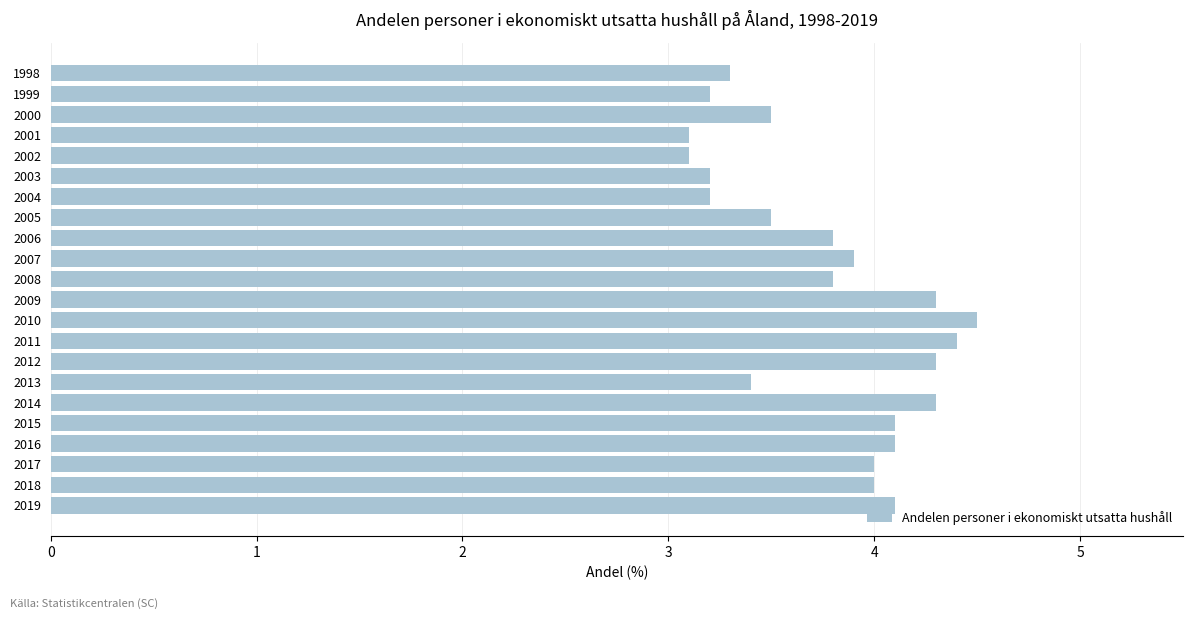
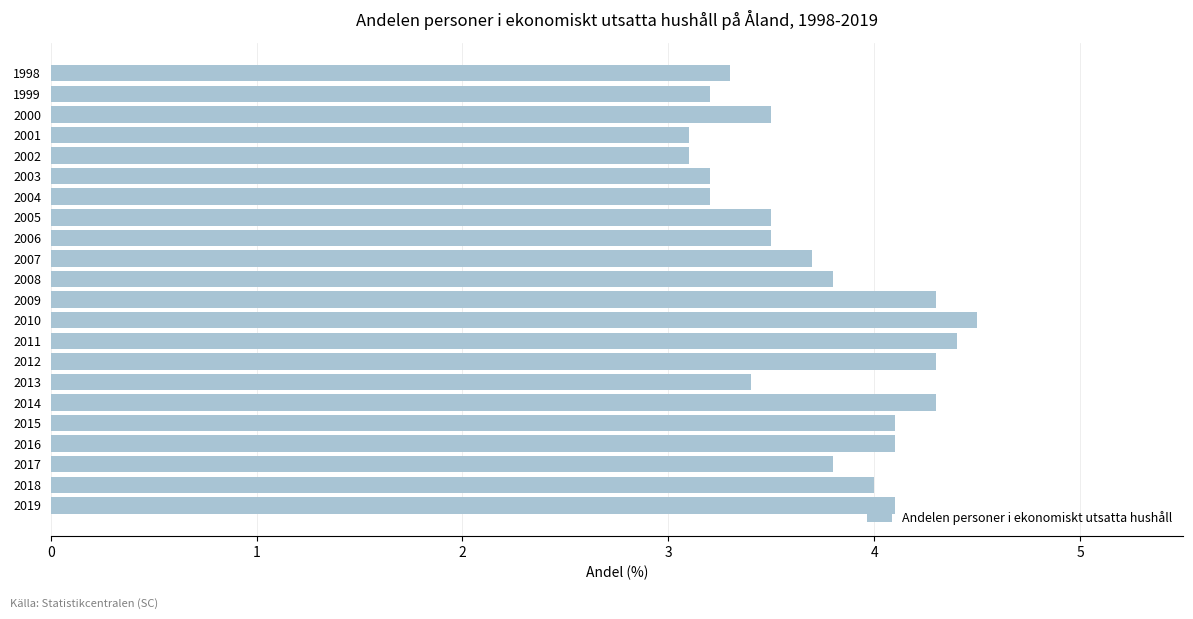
2006: 3.8 -> 3.5
2007: 3.9 -> 3.7
2017: 4.0 -> 3.8
